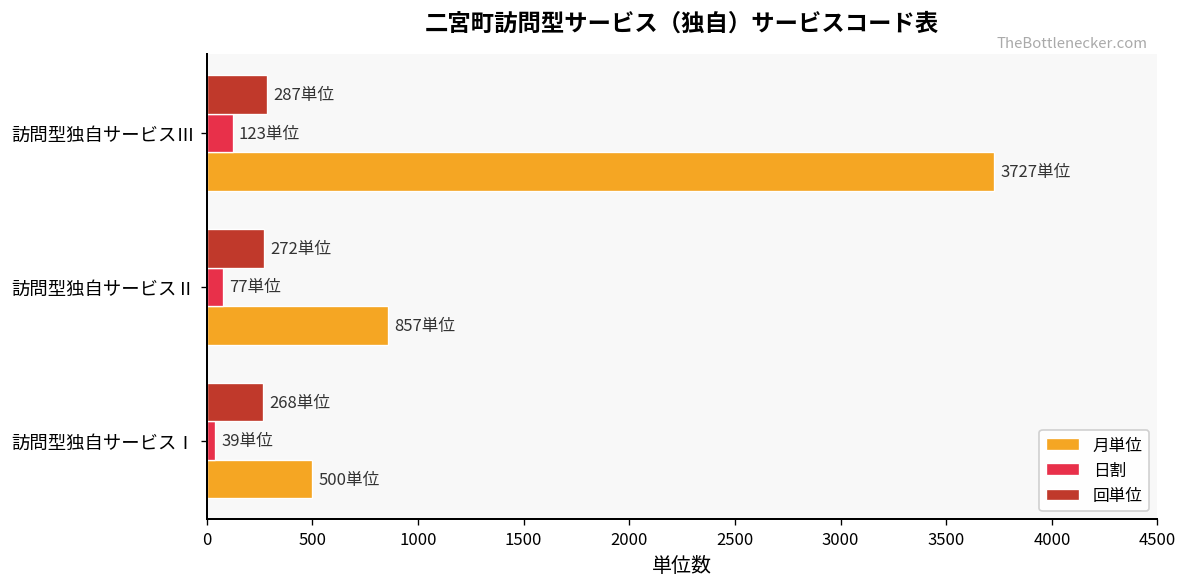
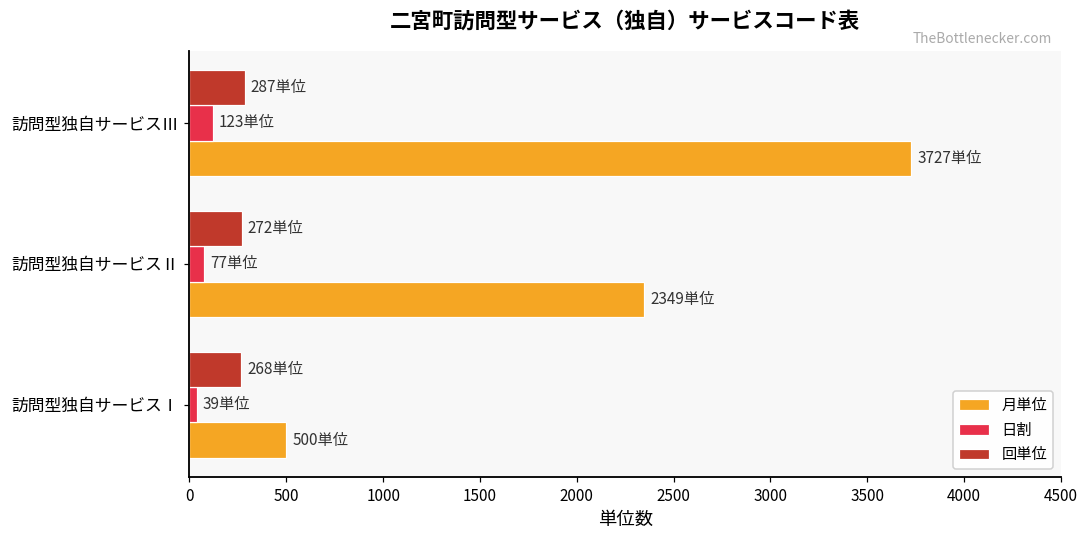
月単位, 訪問型独自サービスⅡ: 857 -> 2349
